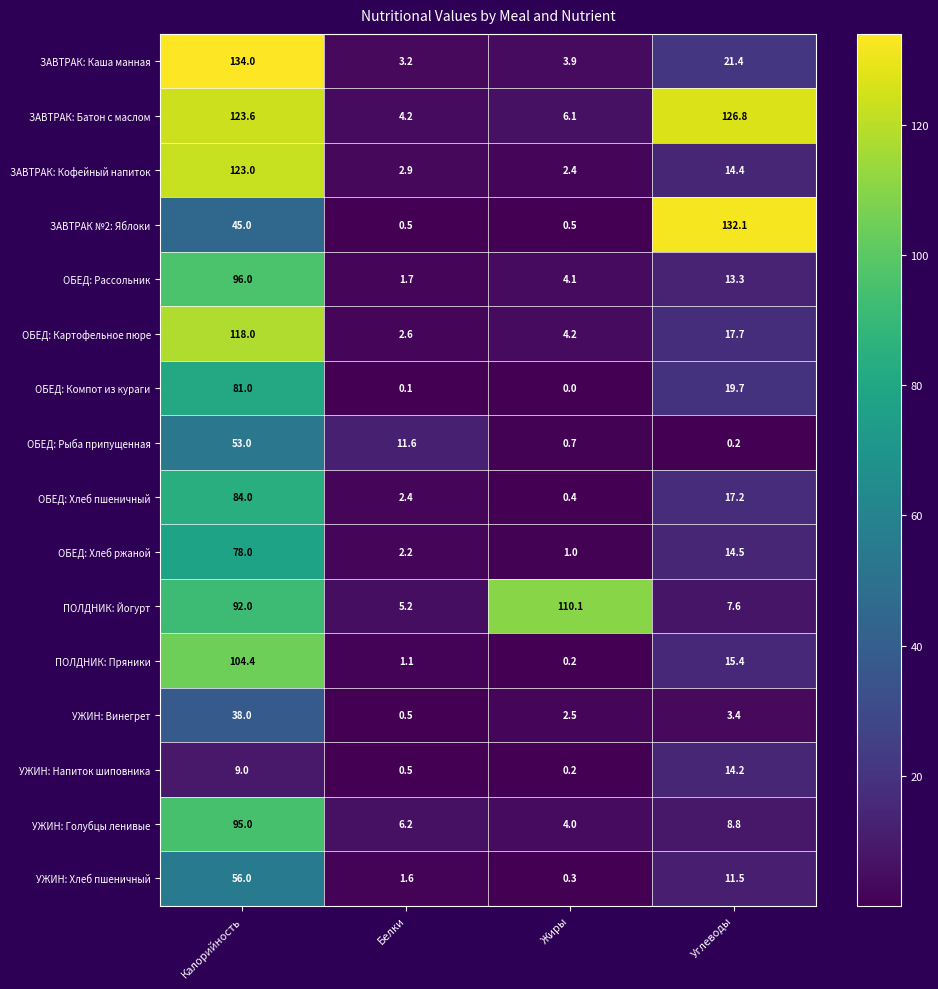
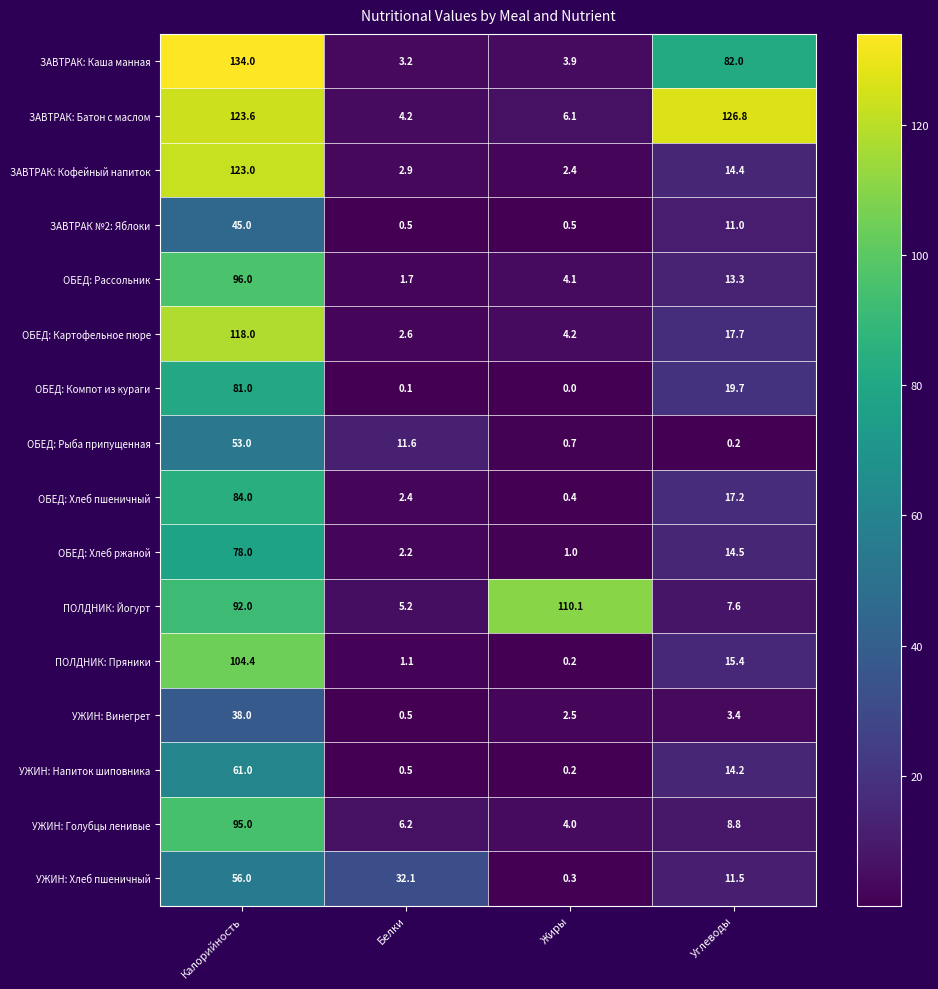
ЗАВТРАК: Каша манная, Углеводы: 21.4 -> 82.0
ЗАВТРАК №2: Яблоки, Углеводы: 132.1 -> 11.0
УЖИН: Напиток шиповника, Калорийность: 9.0 -> 61.0
УЖИН: Хлеб пшеничный, Белки: 1.6 -> 32.1
